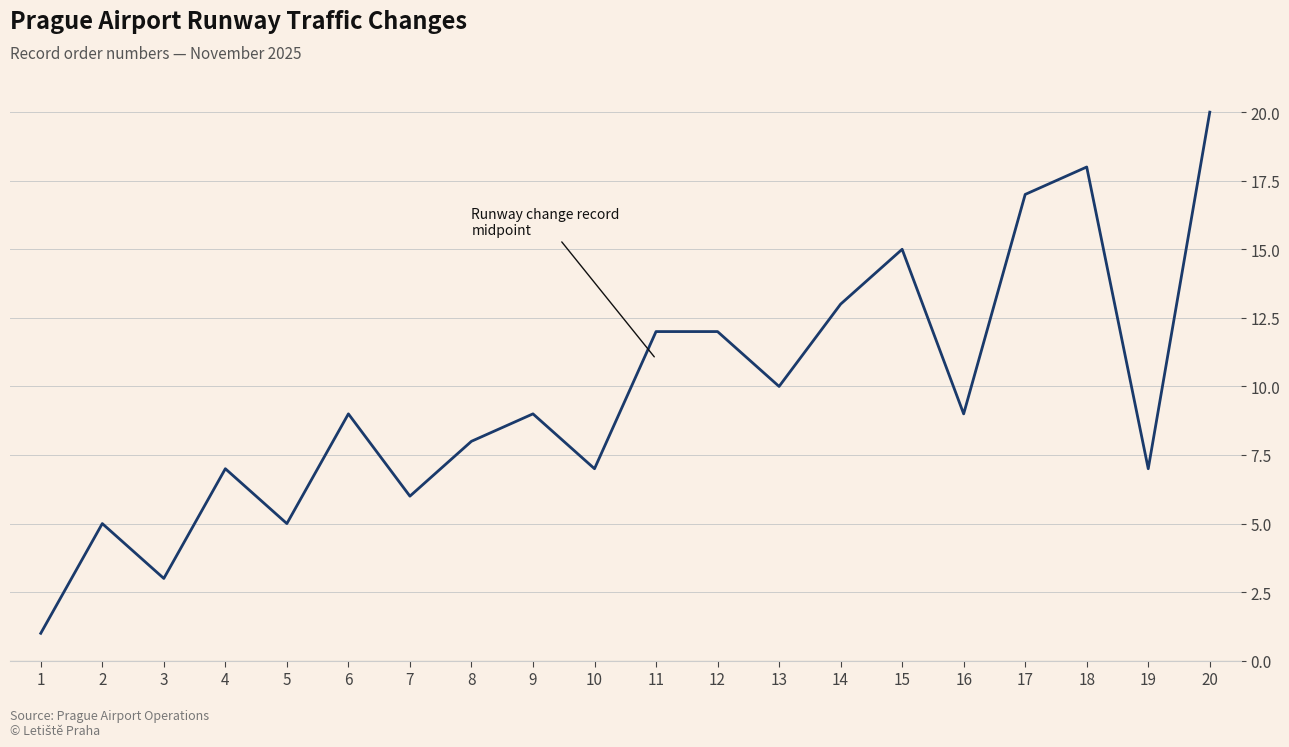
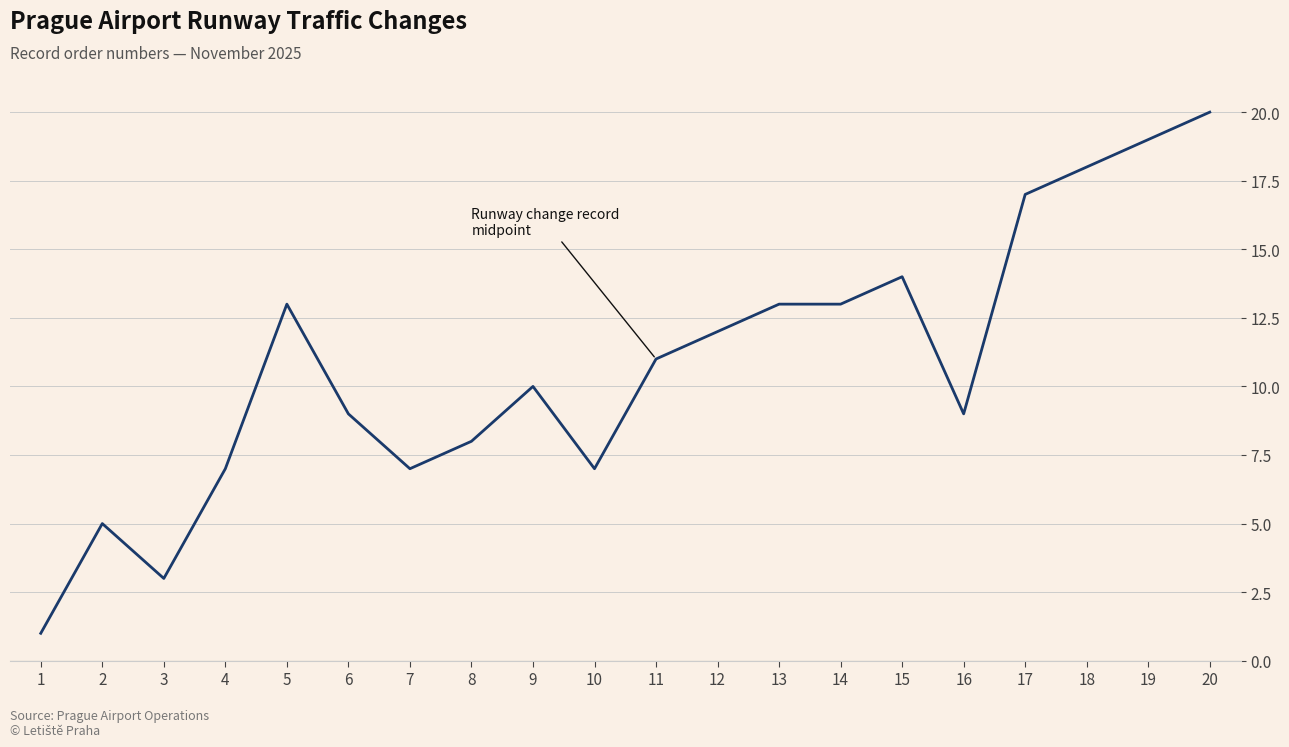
5: 5 -> 13
7: 6 -> 7
9: 9 -> 10
11: 12 -> 11
13: 10 -> 13
15: 15 -> 14
19: 7 -> 19
